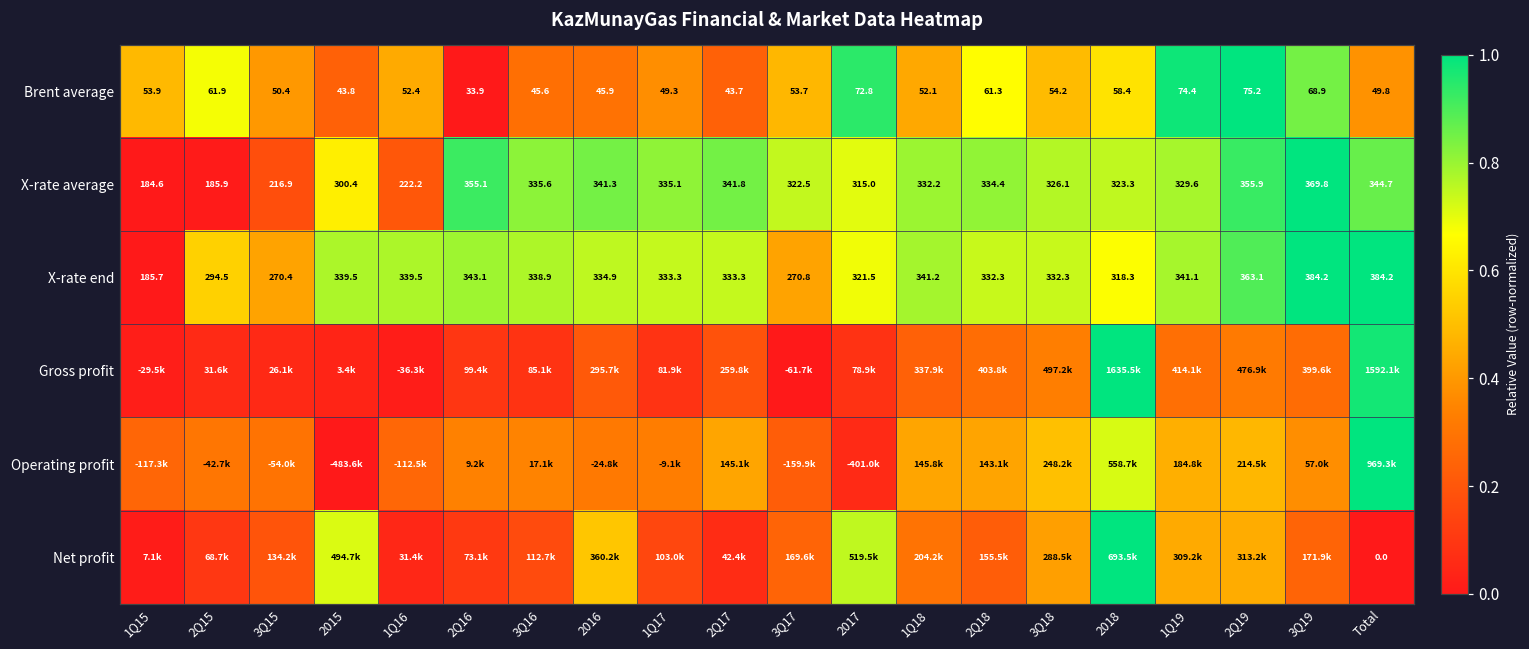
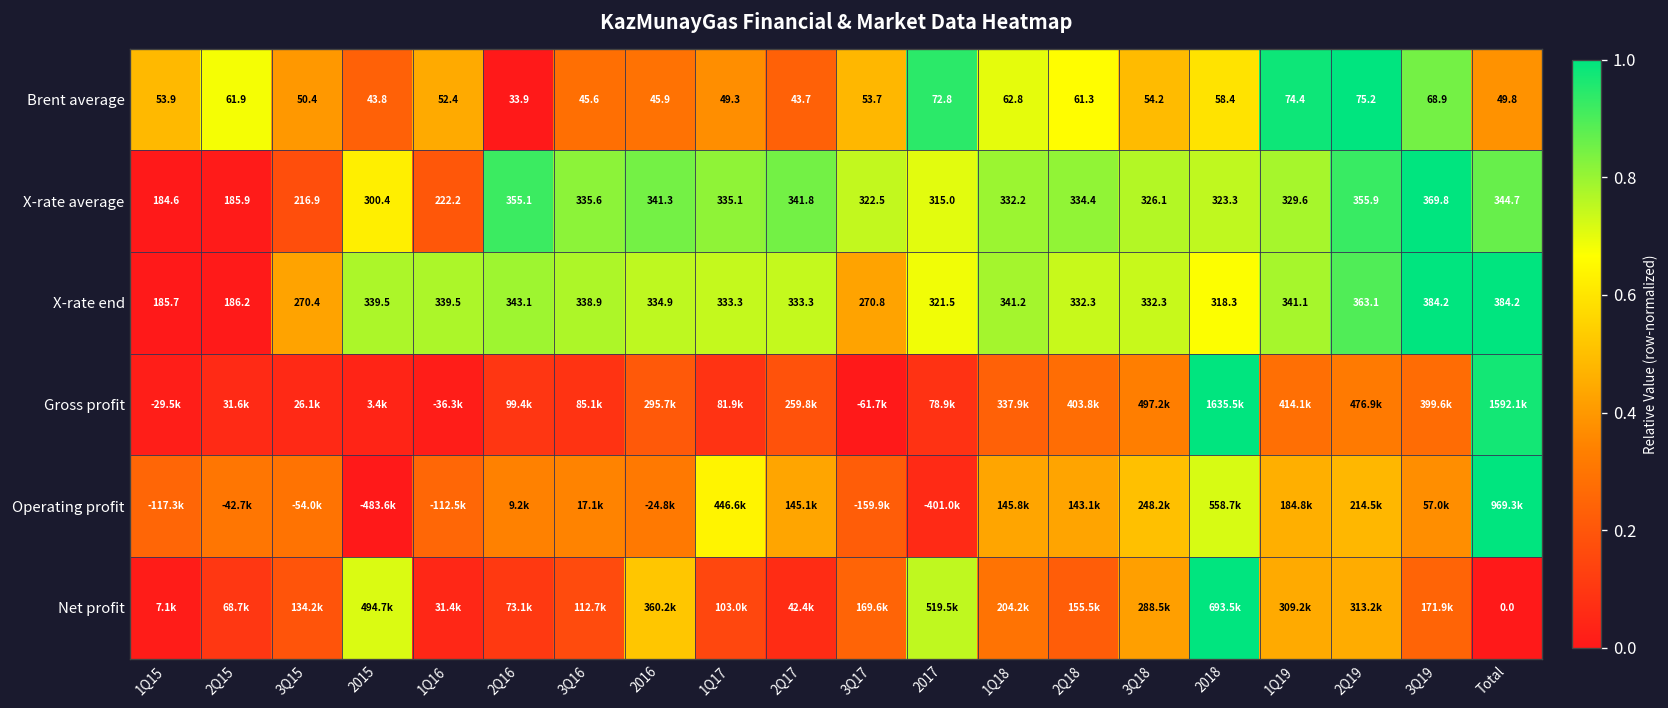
Brent average, 1Q18: 52.1 -> 62.8
X-rate end, 2Q15: 294.5 -> 186.2
Operating profit, 1Q17: -9.1k -> 446.6k
